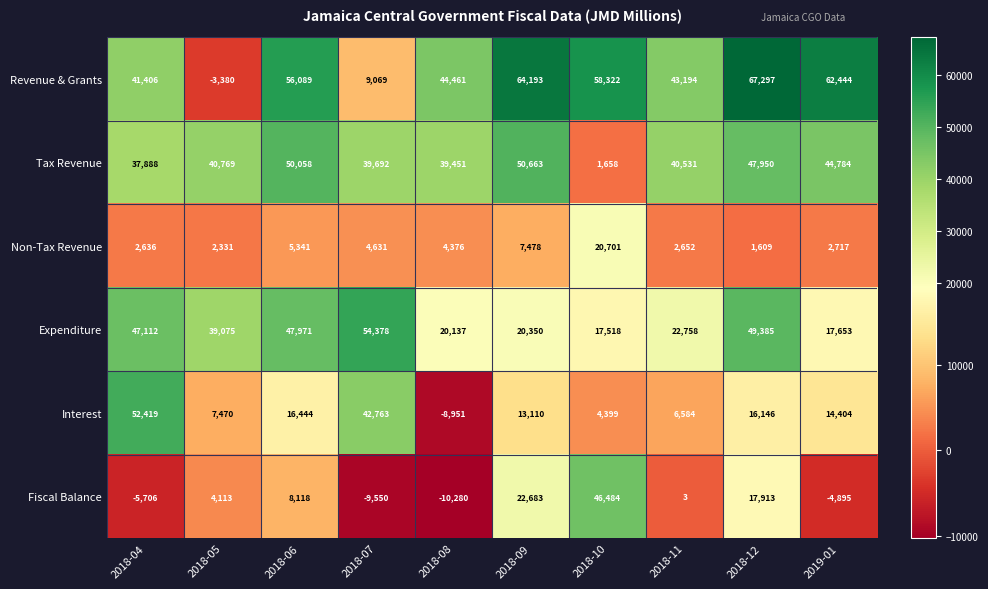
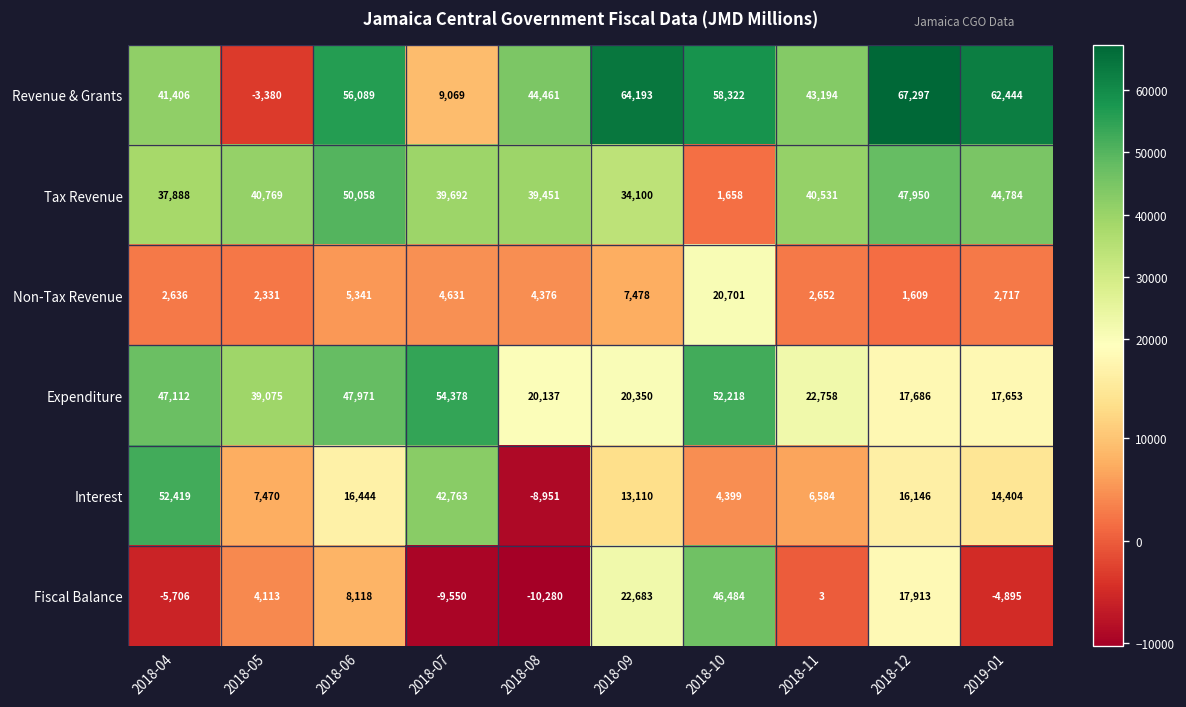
Tax Revenue, 2018-09: 50,663 -> 34,100
Expenditure, 2018-10: 17,518 -> 52,218
Expenditure, 2018-12: 49,385 -> 17,686
